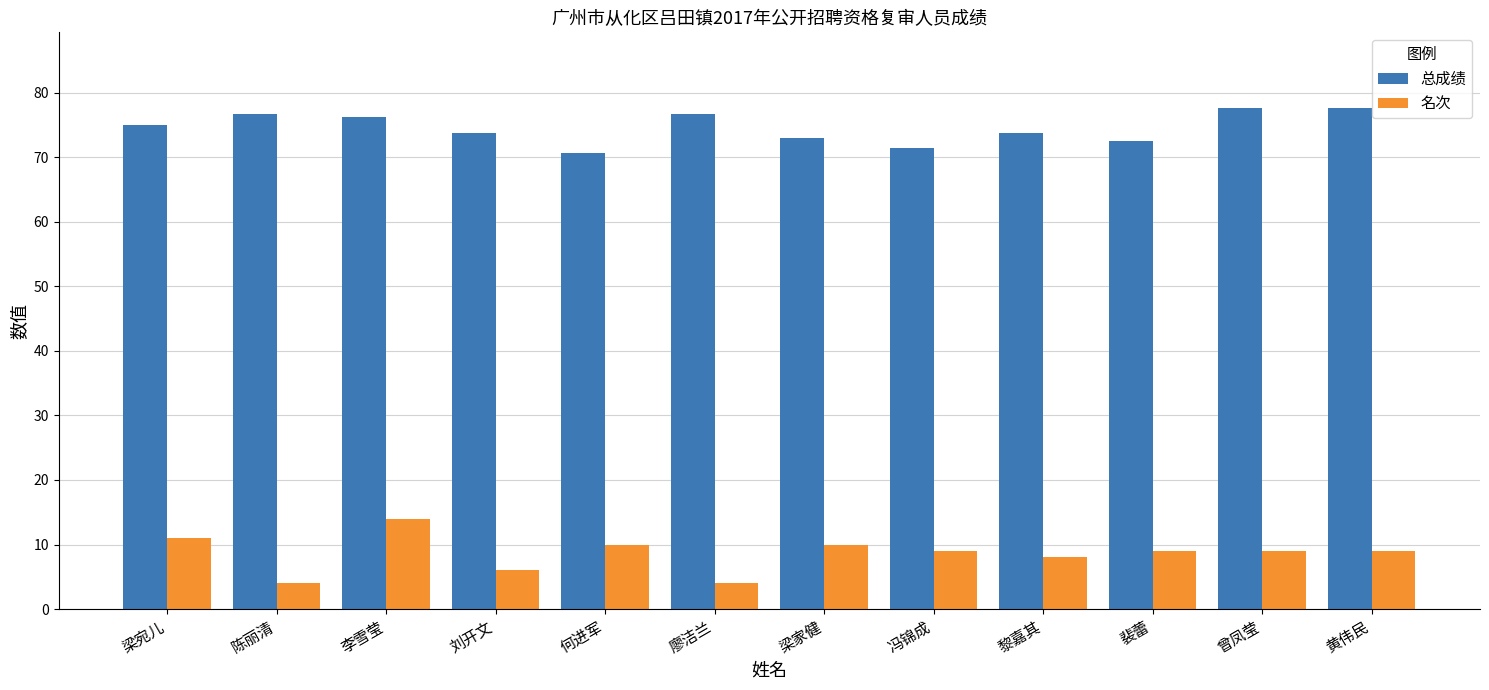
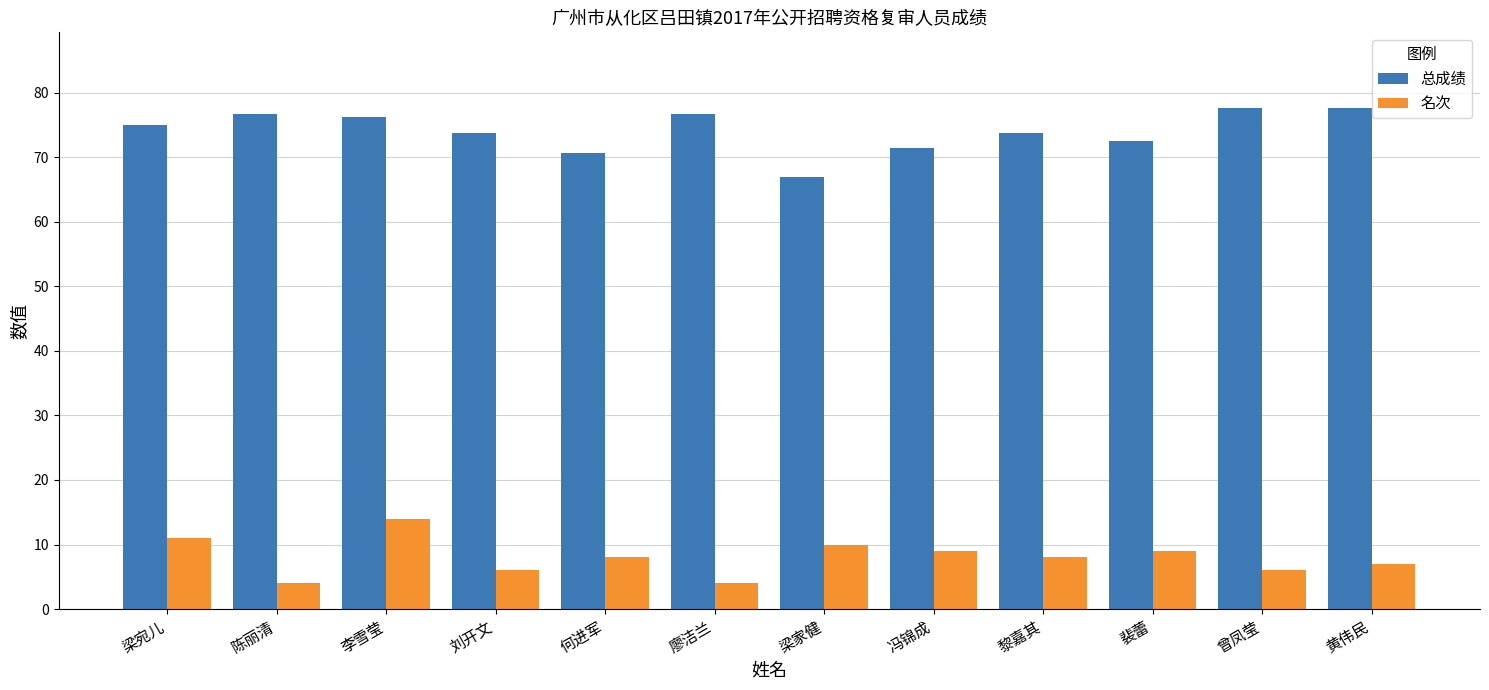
名次, 何进军: 10 -> 8
总成绩, 梁家健: 73 -> 67
名次, 曾凤莹: 9 -> 6
名次, 黄伟民: 9 -> 7
